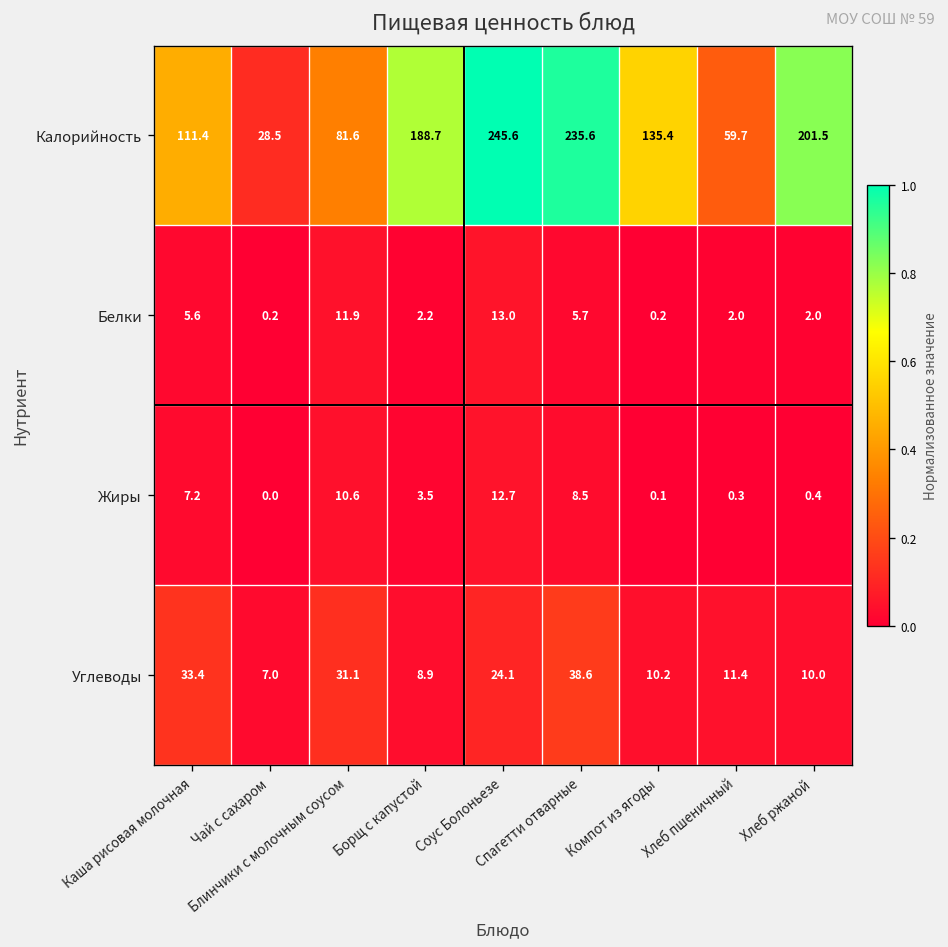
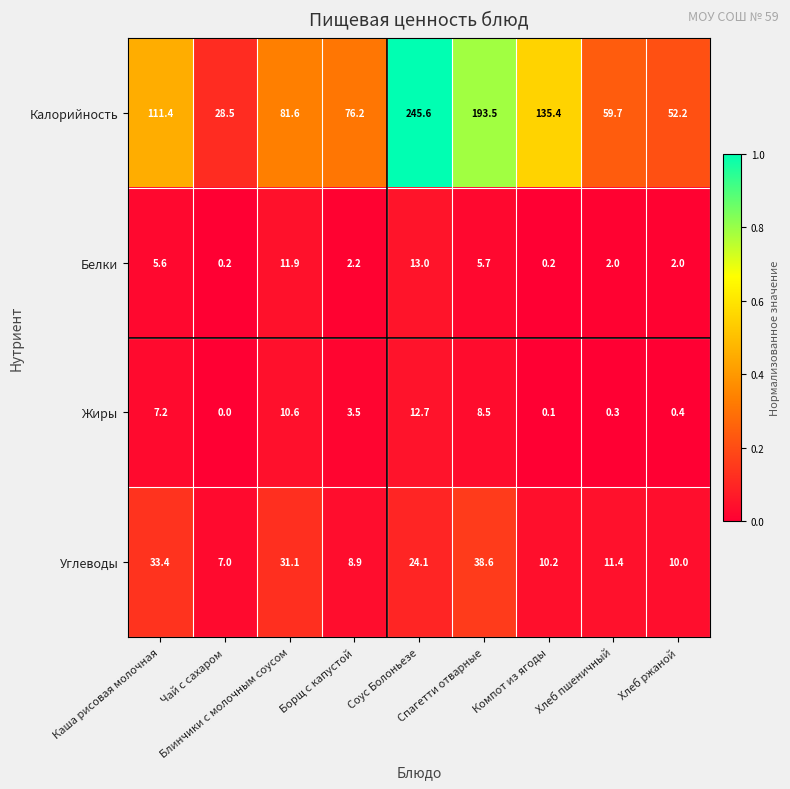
Калорийность, Борщ с капустой: 188.7 -> 76.2
Калорийность, Спагетти отварные: 235.6 -> 193.5
Калорийность, Хлеб ржаной: 201.5 -> 52.2
